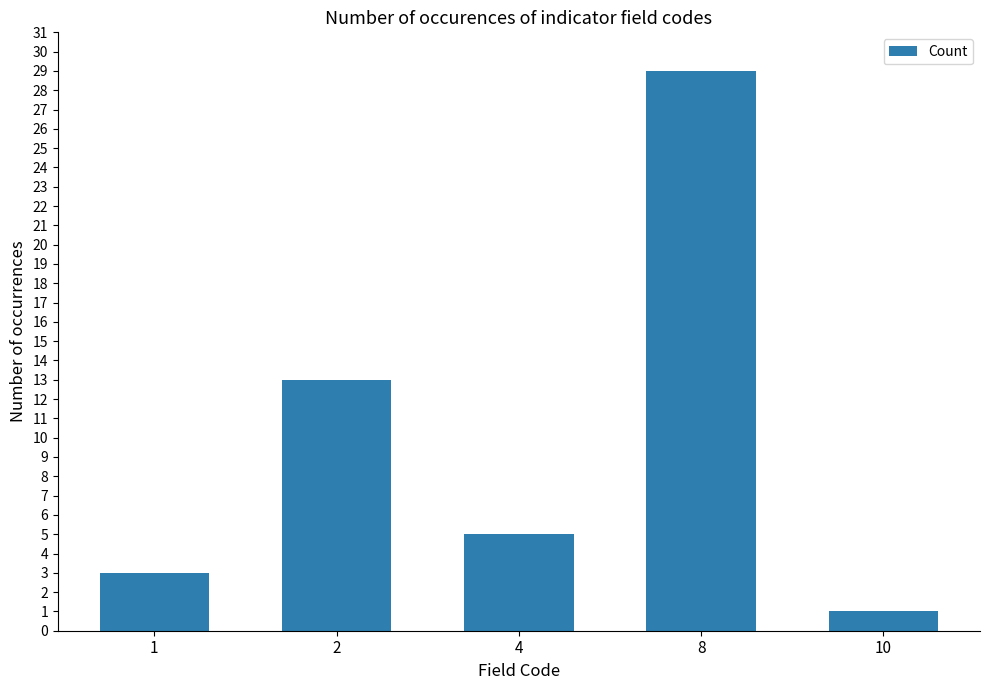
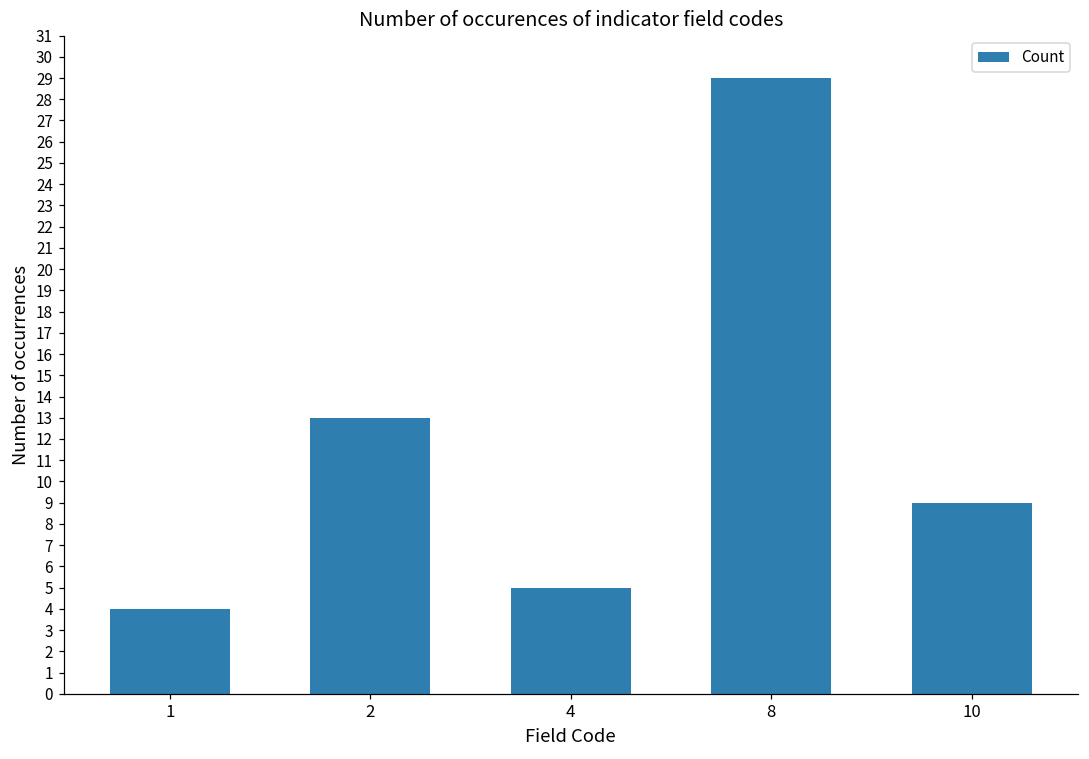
1: 3 -> 4
10: 1 -> 9
